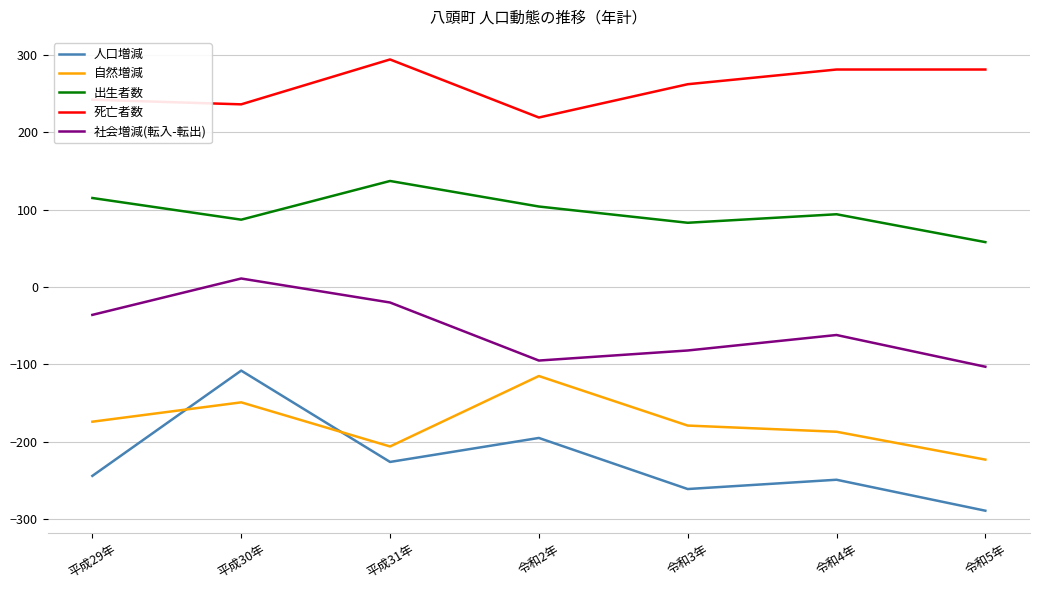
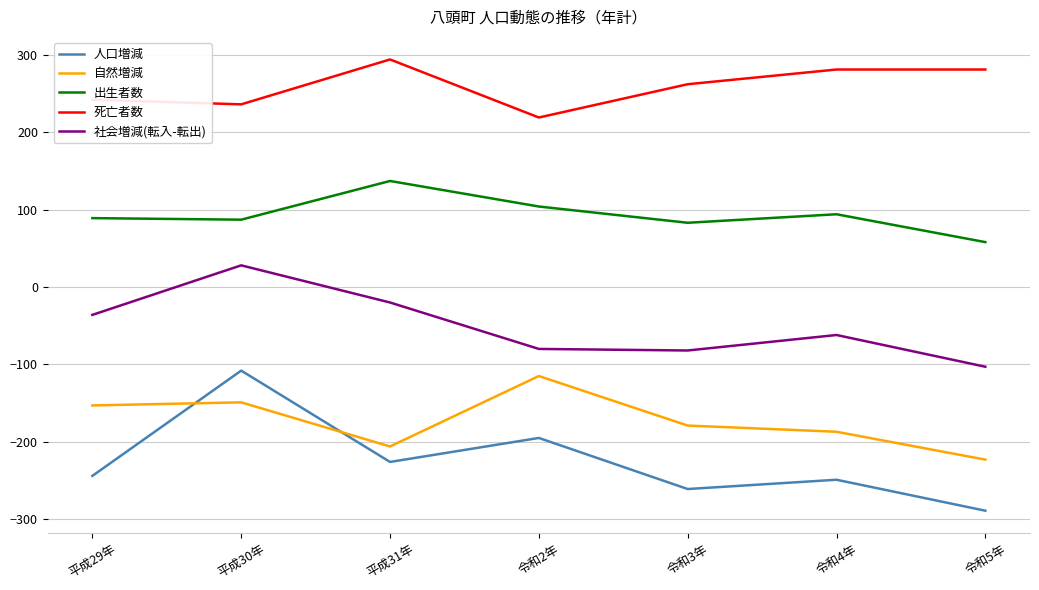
自然増減, 平成29年: -170 -> -150
出生者数, 平成29年: 120 -> 90
社会増減(転入-転出), 平成30年: 10 -> 30
社会増減(転入-転出), 令和2年: -100 -> -80
